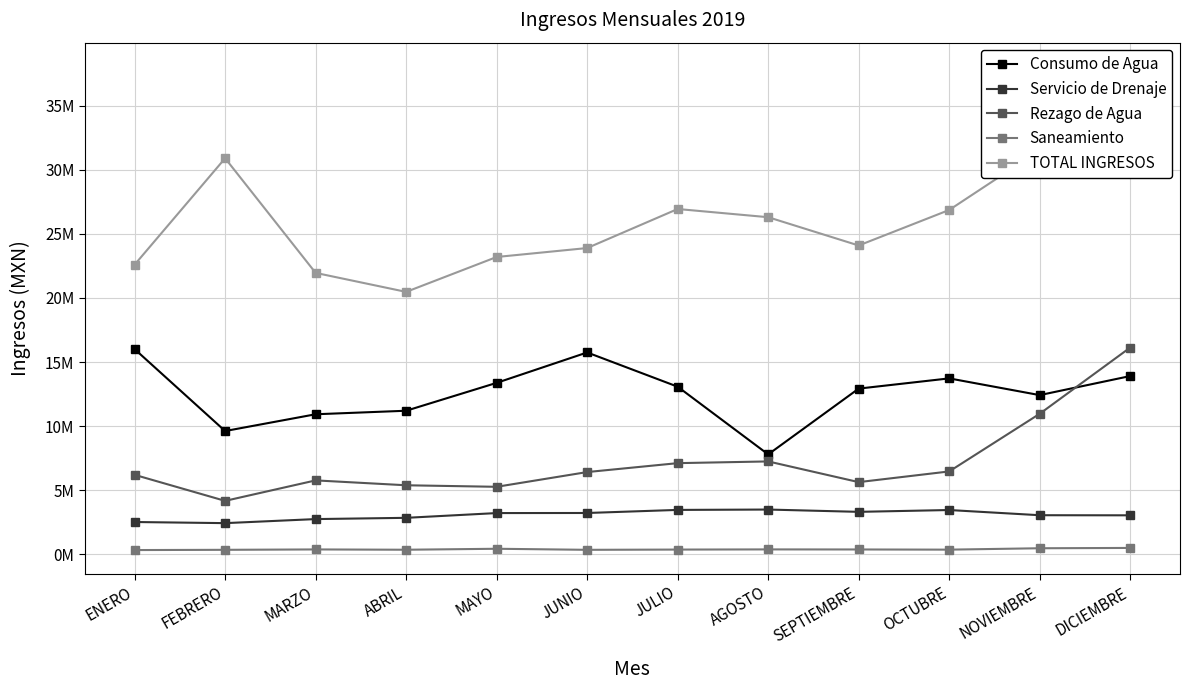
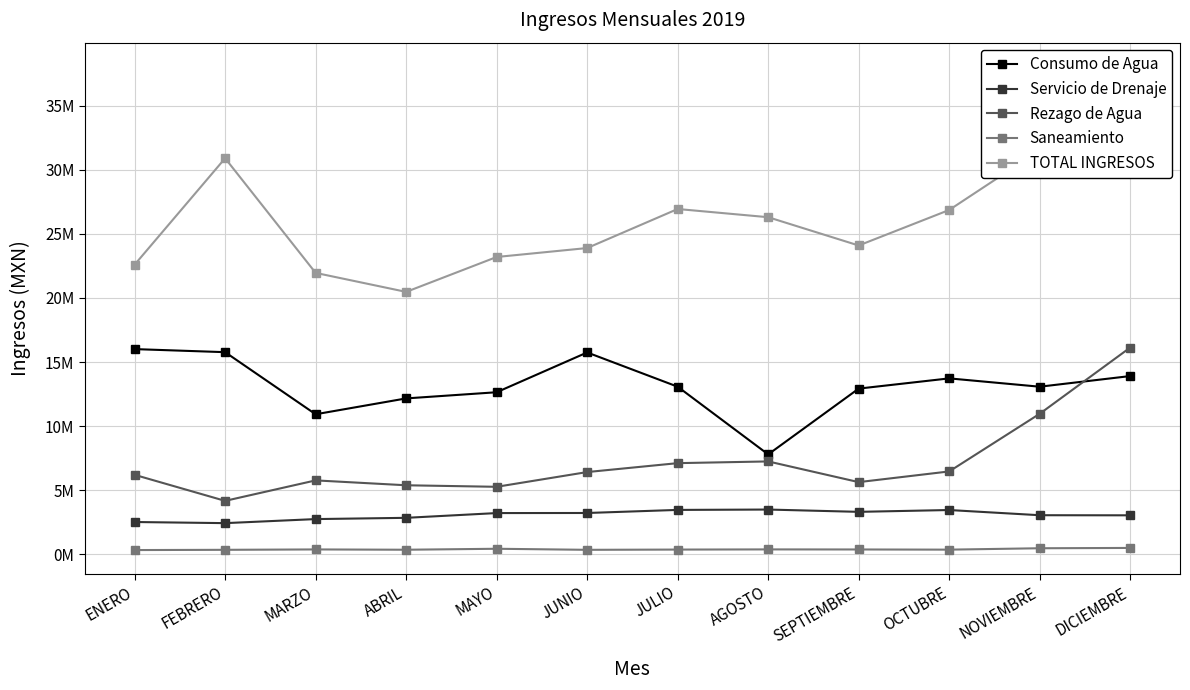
Consumo de Agua, FEBRERO: 9600000 -> 15800000
Consumo de Agua, ABRIL: 11200000 -> 12200000
Consumo de Agua, MAYO: 13400000 -> 12600000
Consumo de Agua, NOVIEMBRE: 12400000 -> 13100000
